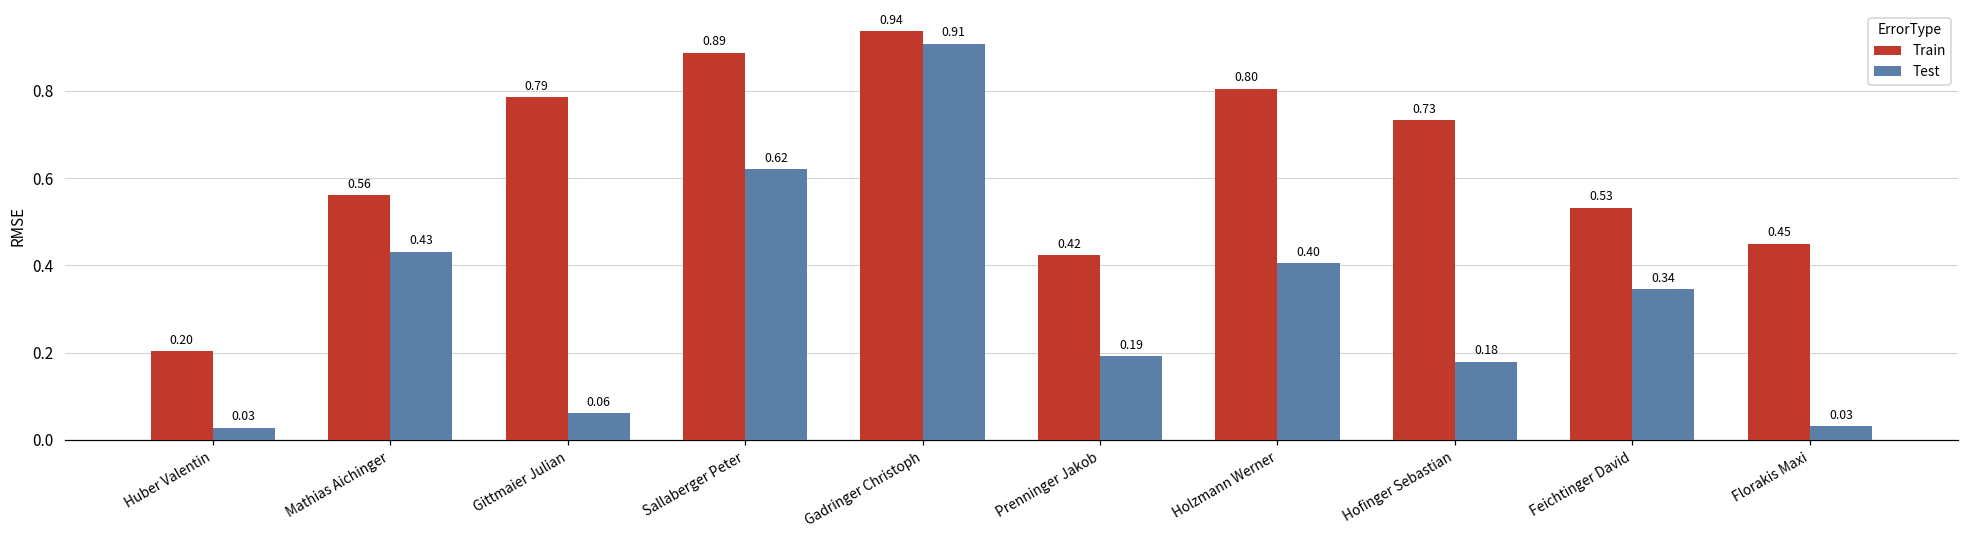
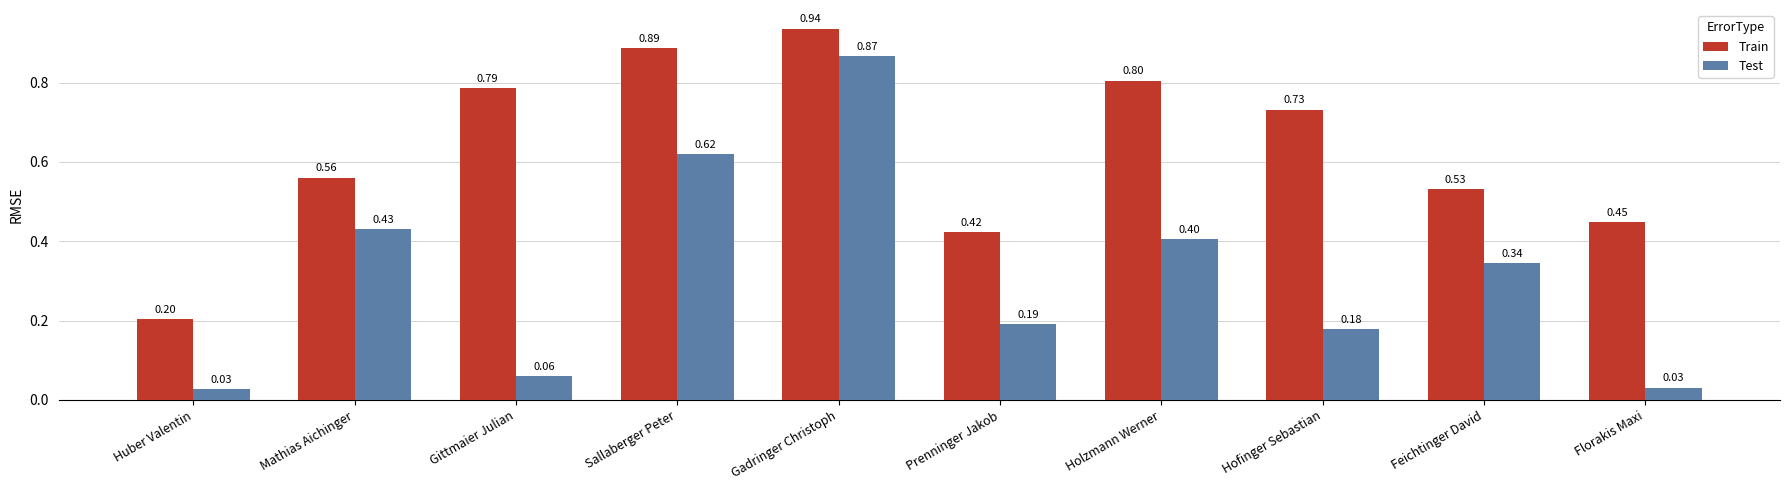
Test, Gadringer Christoph: 0.91 -> 0.87
